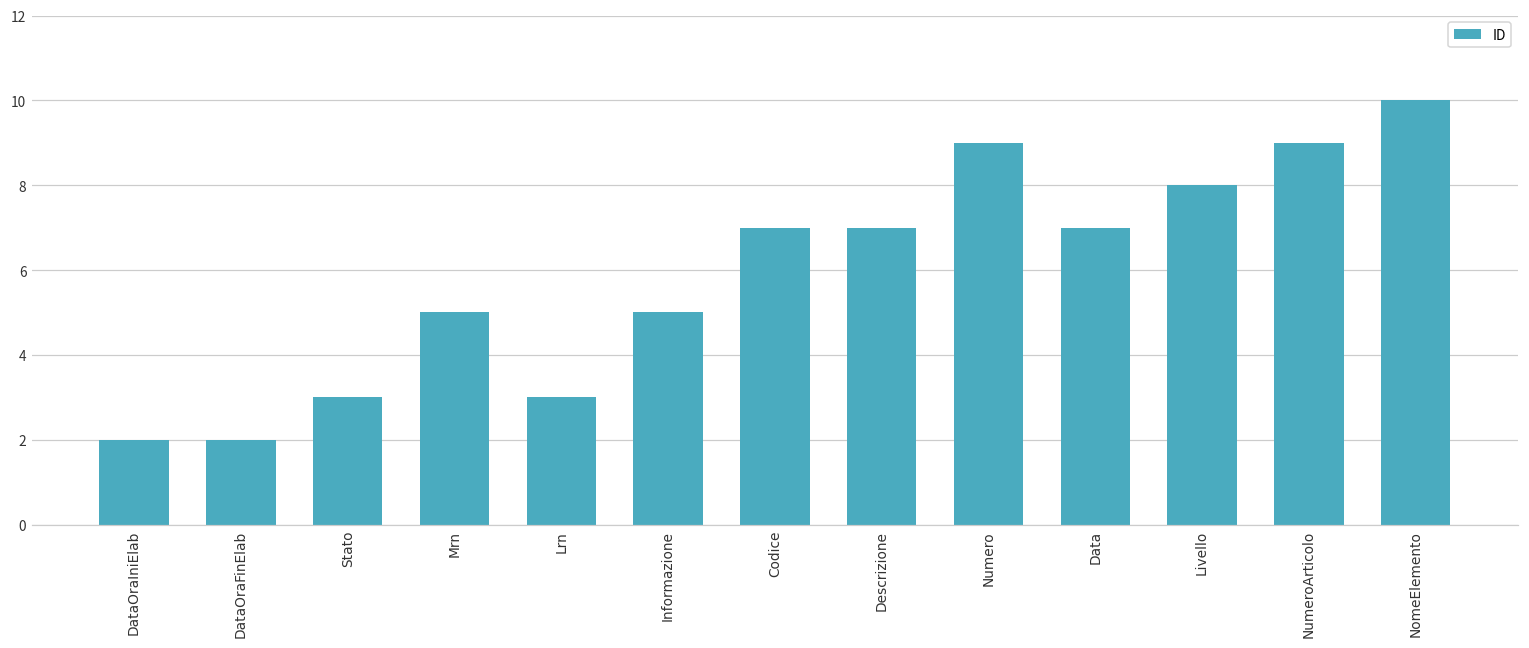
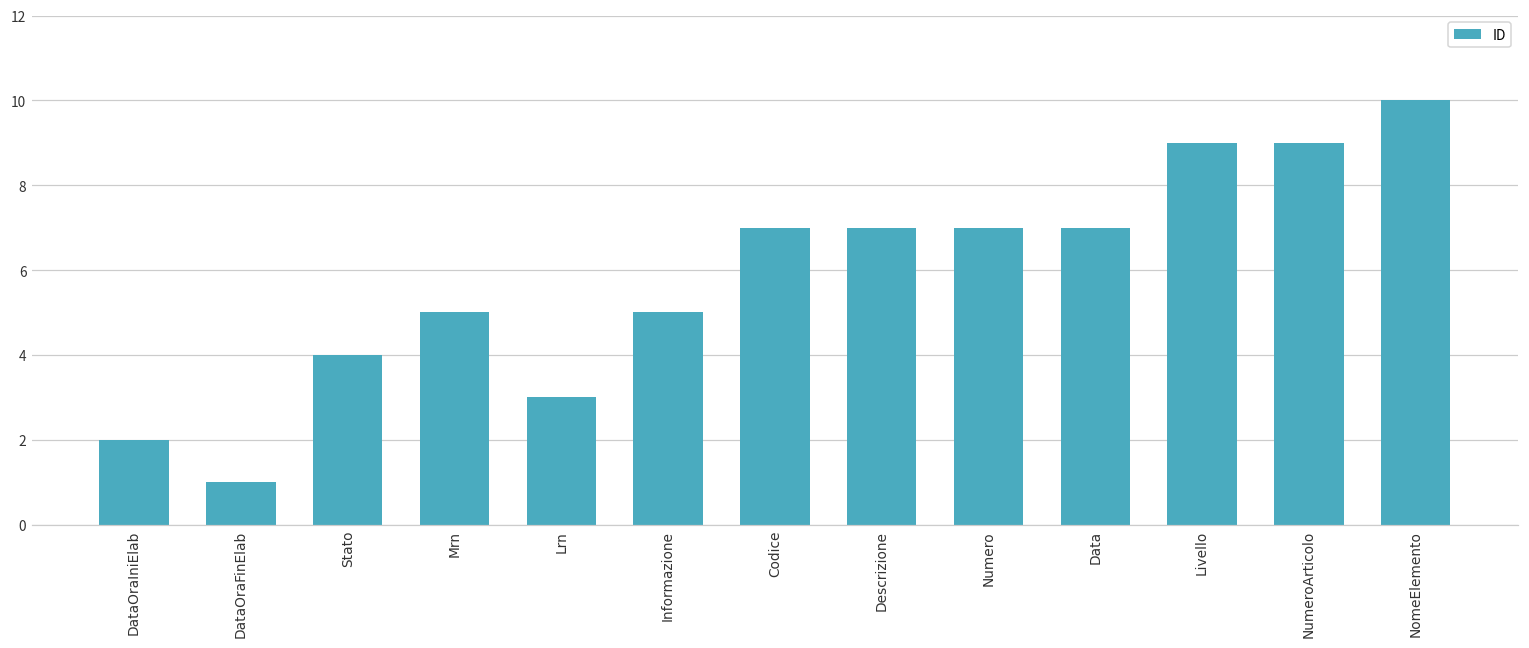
DataOraFinElab: 2 -> 1
Stato: 3 -> 4
Numero: 9 -> 7
Livello: 8 -> 9
